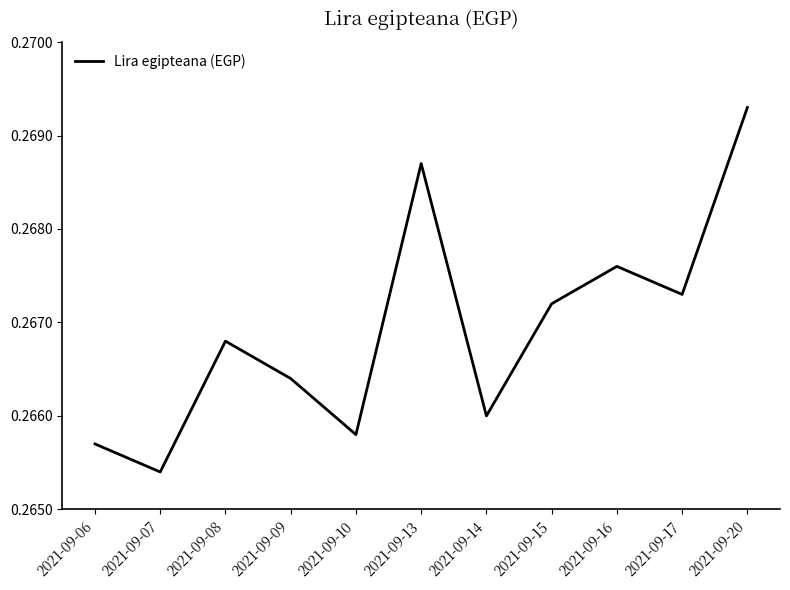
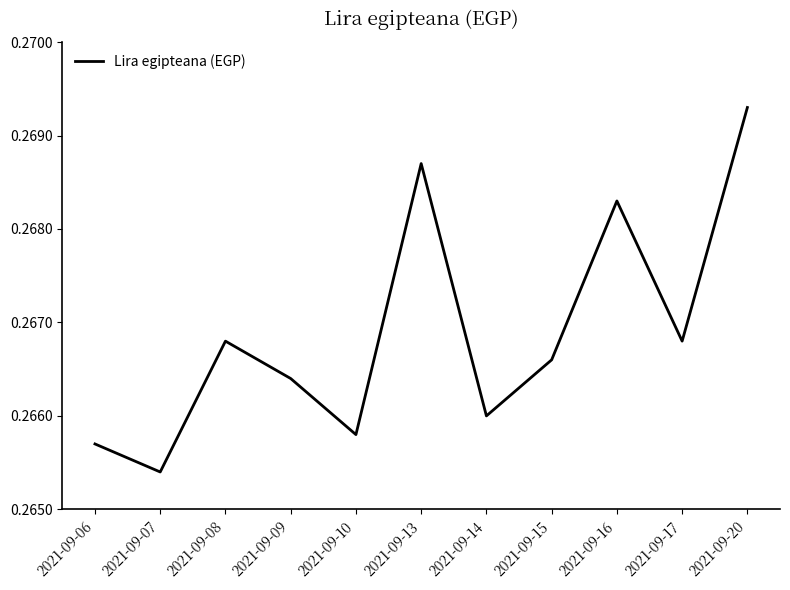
2021-09-15: 0.2672 -> 0.2666
2021-09-16: 0.2676 -> 0.2683
2021-09-17: 0.2673 -> 0.2668
